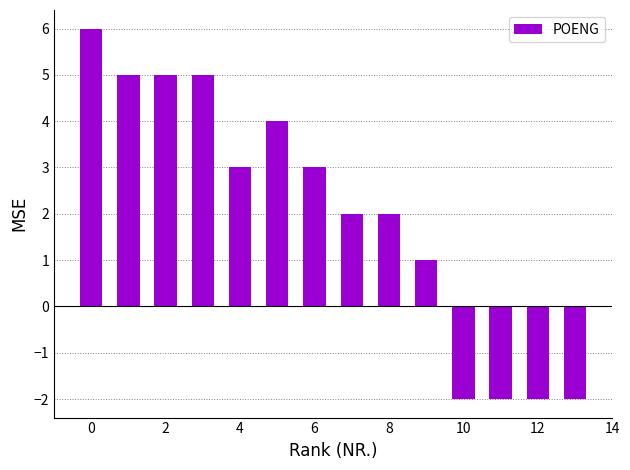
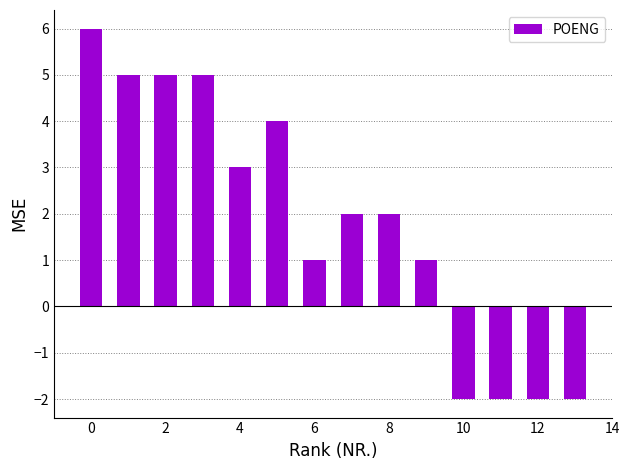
6: 3.0 -> 1.0
